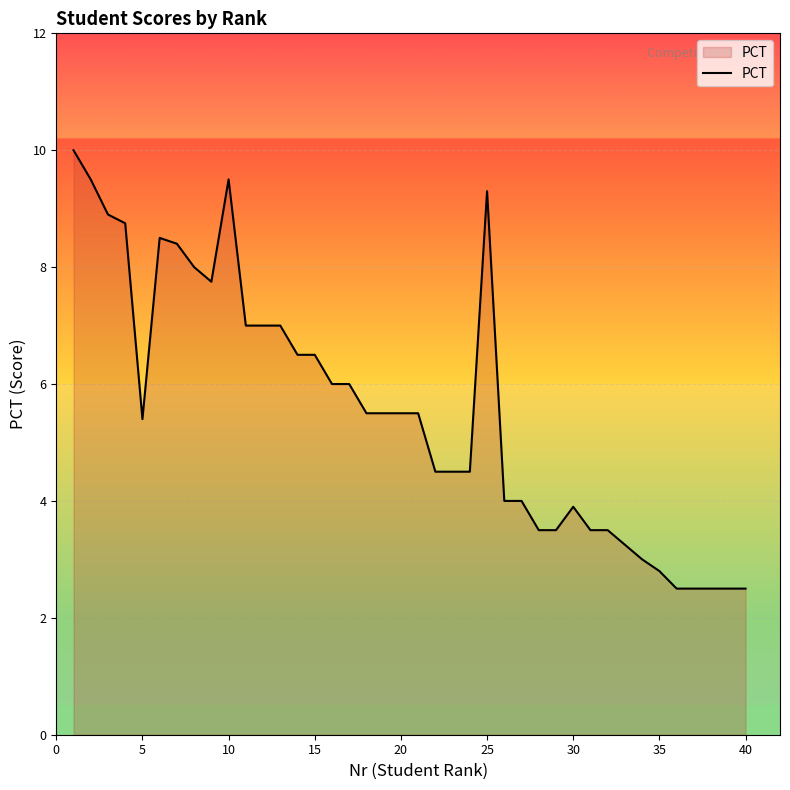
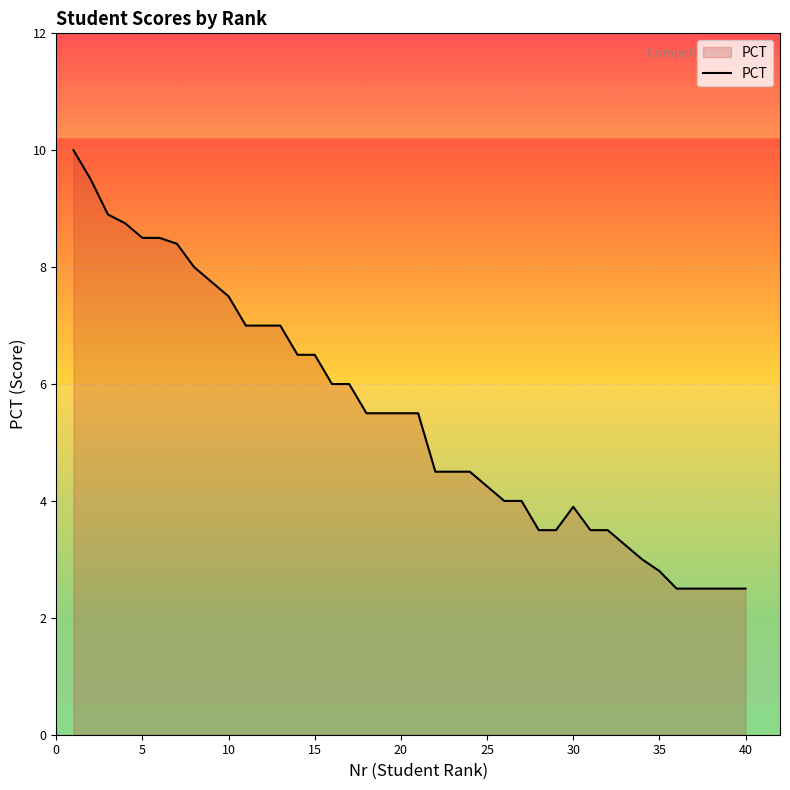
5: 5.4 -> 8.5
10: 9.5 -> 7.5
25: 9.3 -> 4.3
